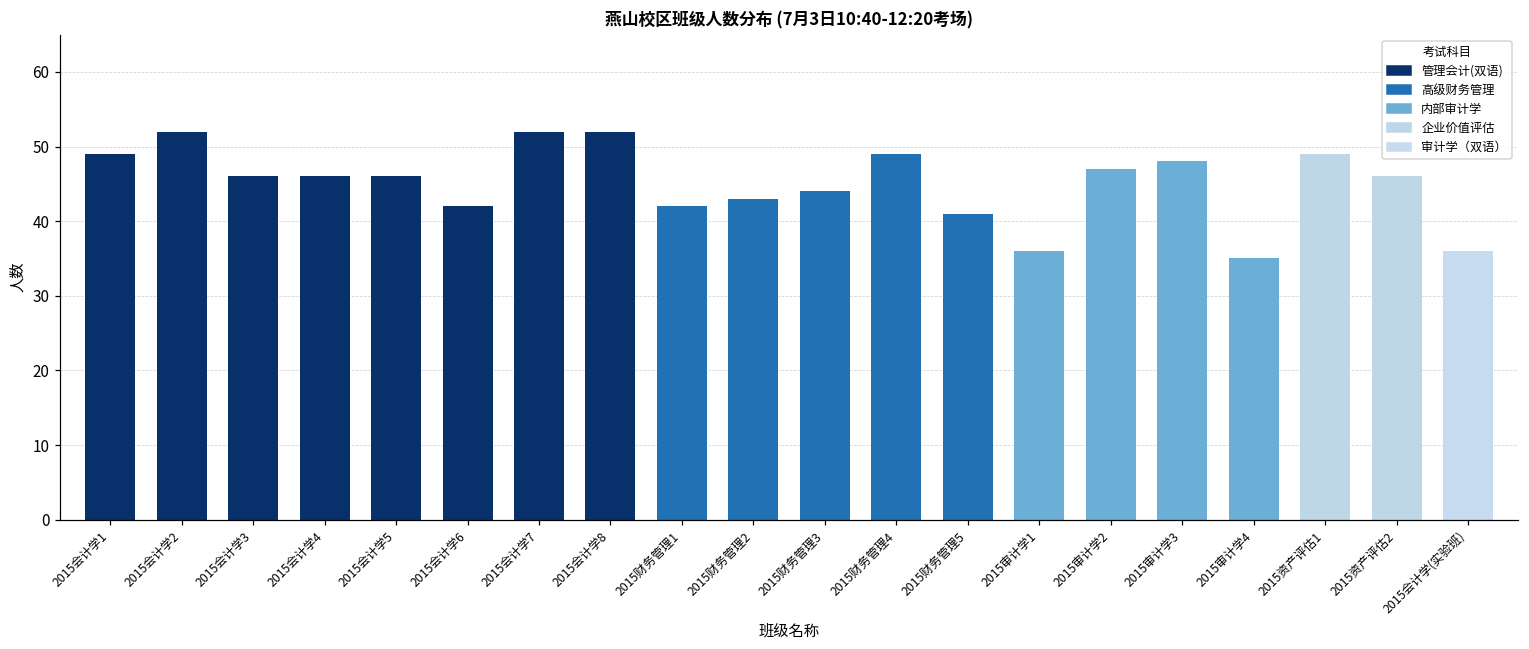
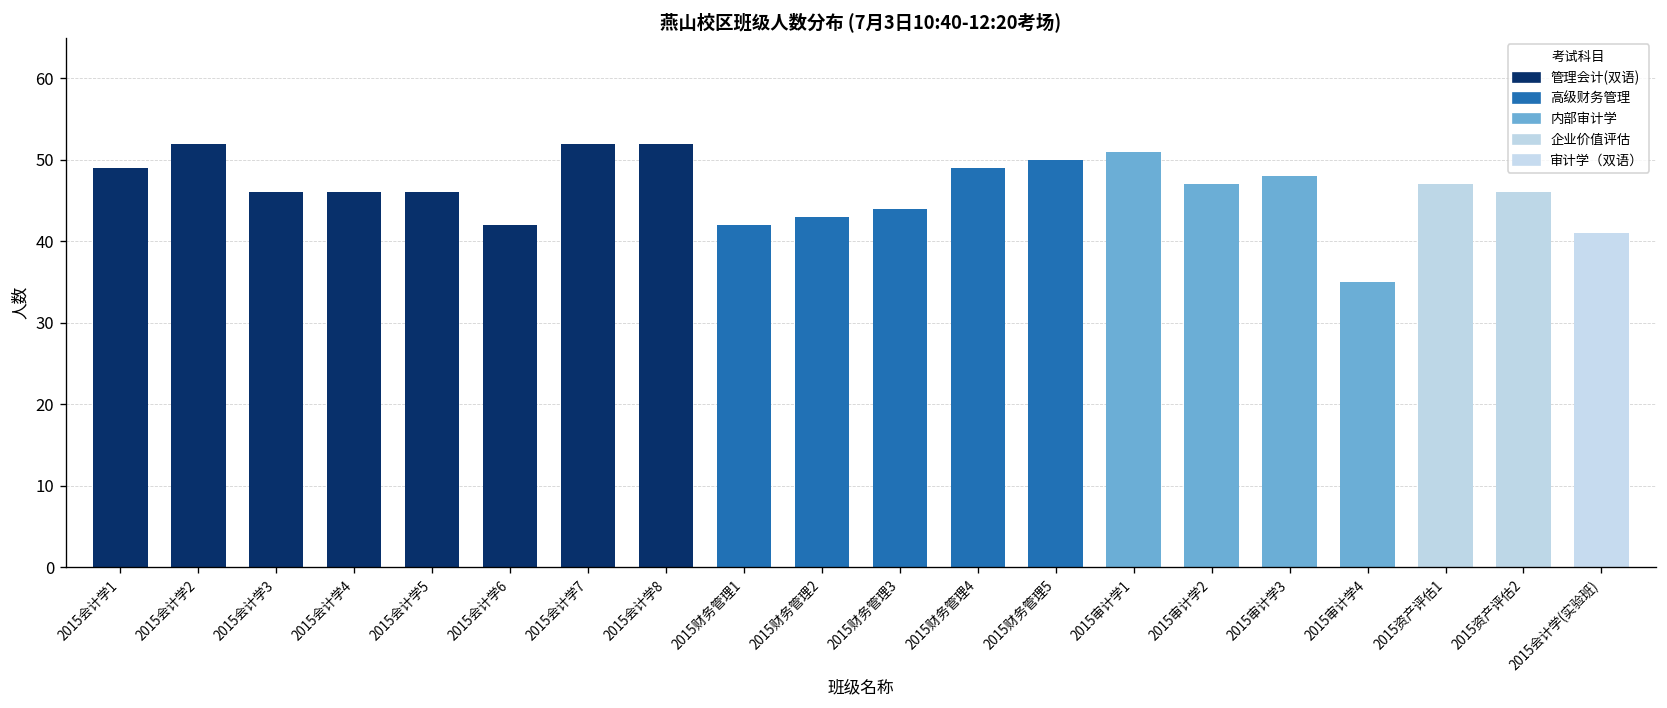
2015财务管理5: 41 -> 50
2015审计学1: 36 -> 51
2015资产评估1: 49 -> 47
2015会计学(实验班): 36 -> 41
